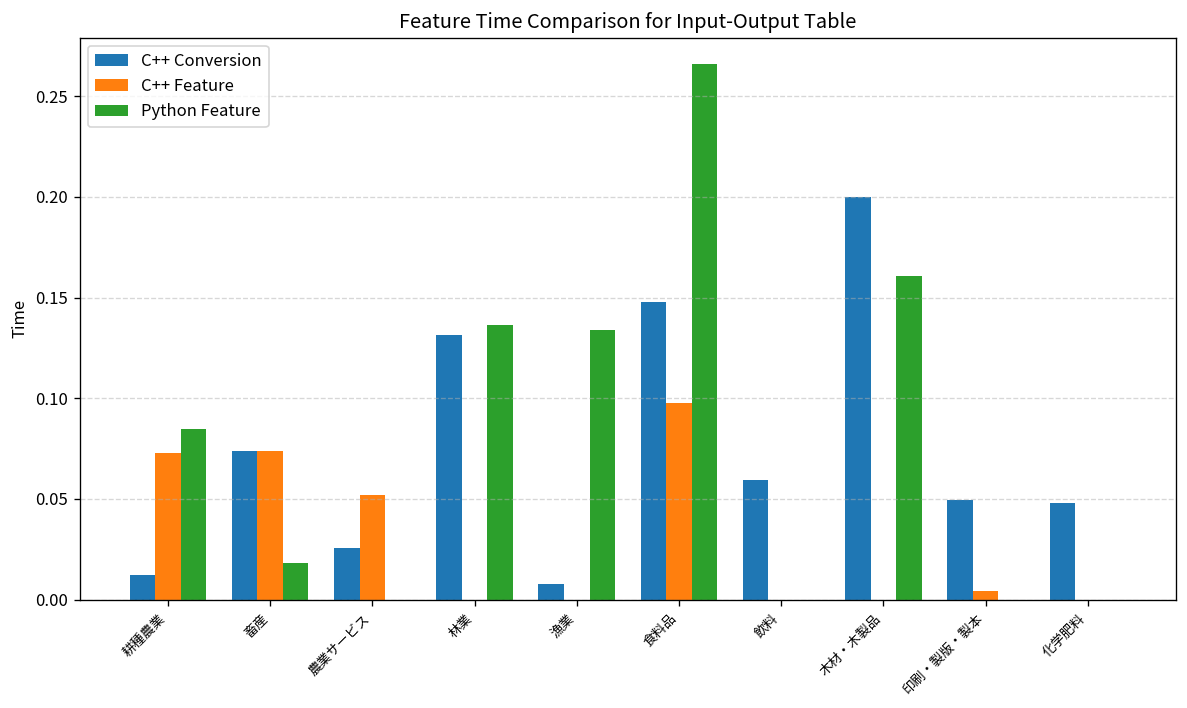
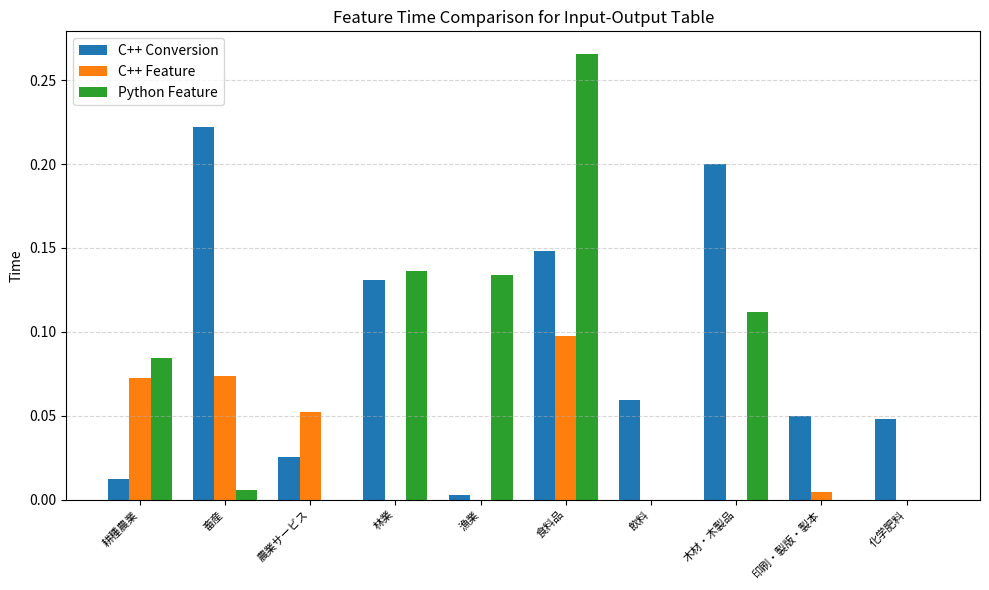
C++ Conversion, 畜産: 0.074 -> 0.222
Python Feature, 畜産: 0.018 -> 0.006
C++ Conversion, 漁業: 0.008 -> 0.003
Python Feature, 木材・木製品: 0.161 -> 0.112
